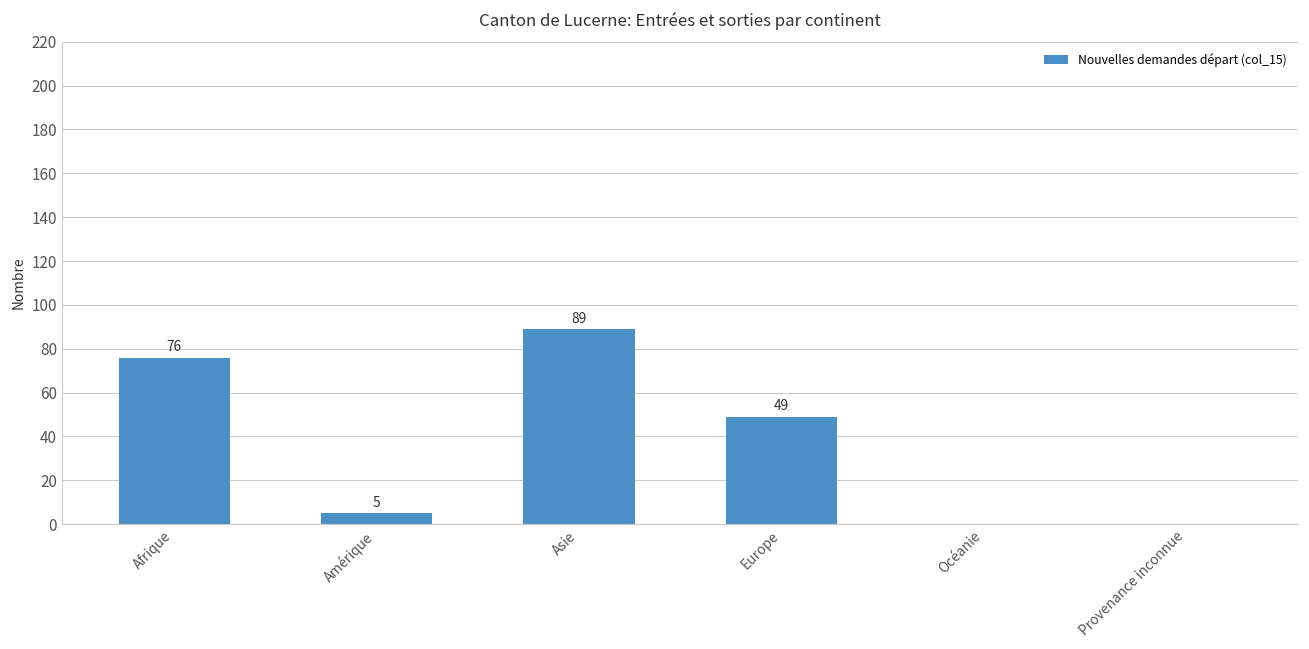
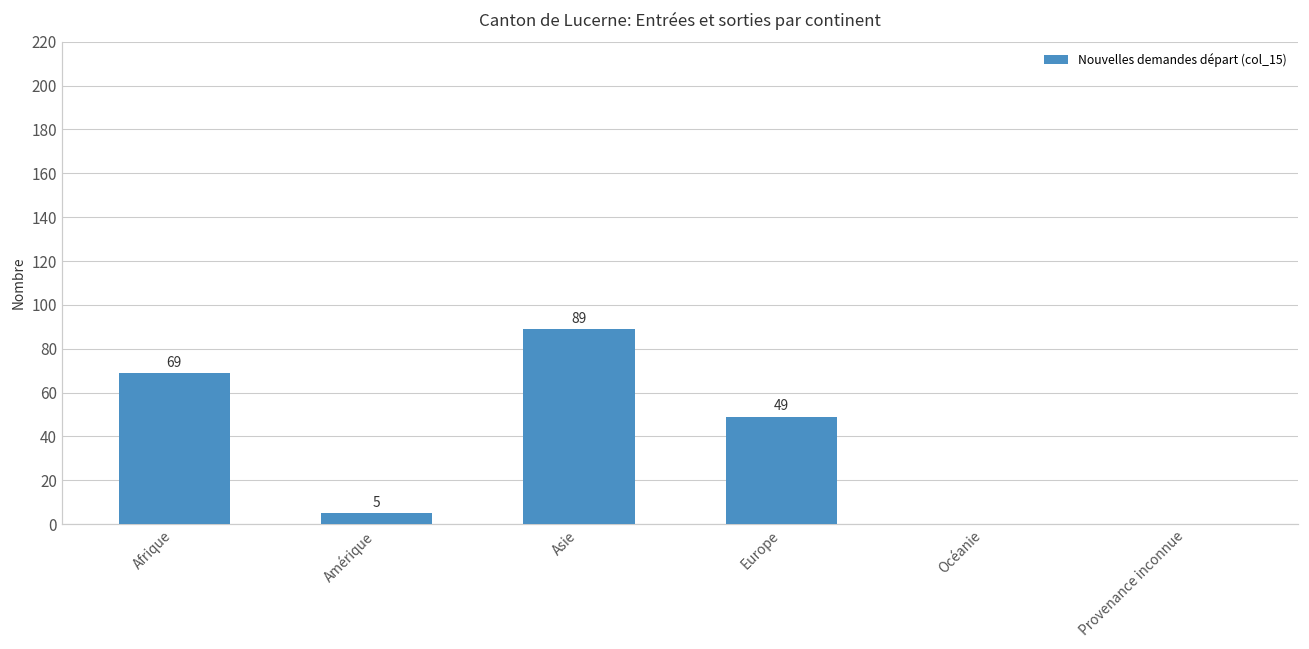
Afrique: 76 -> 69
